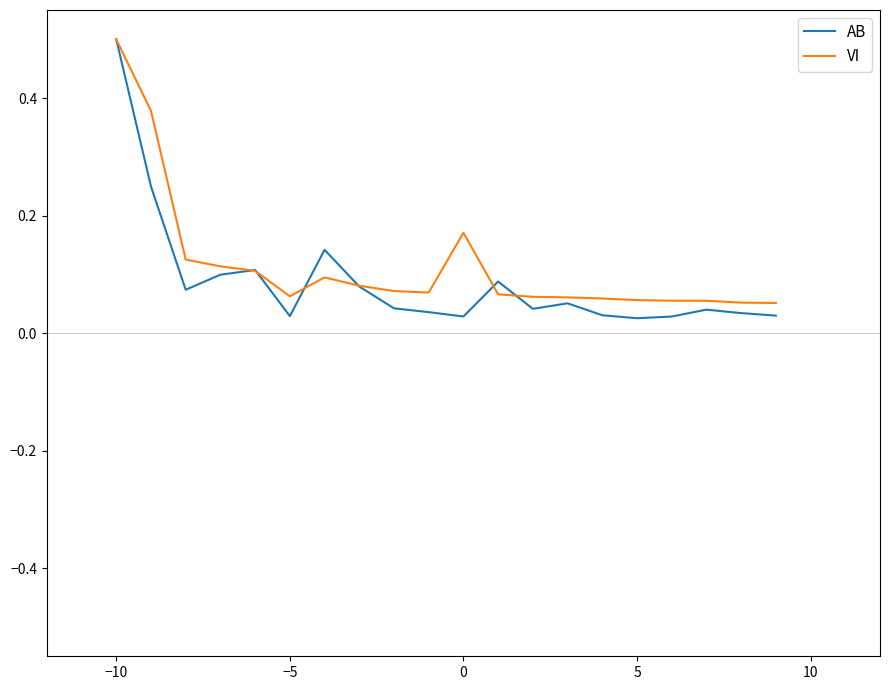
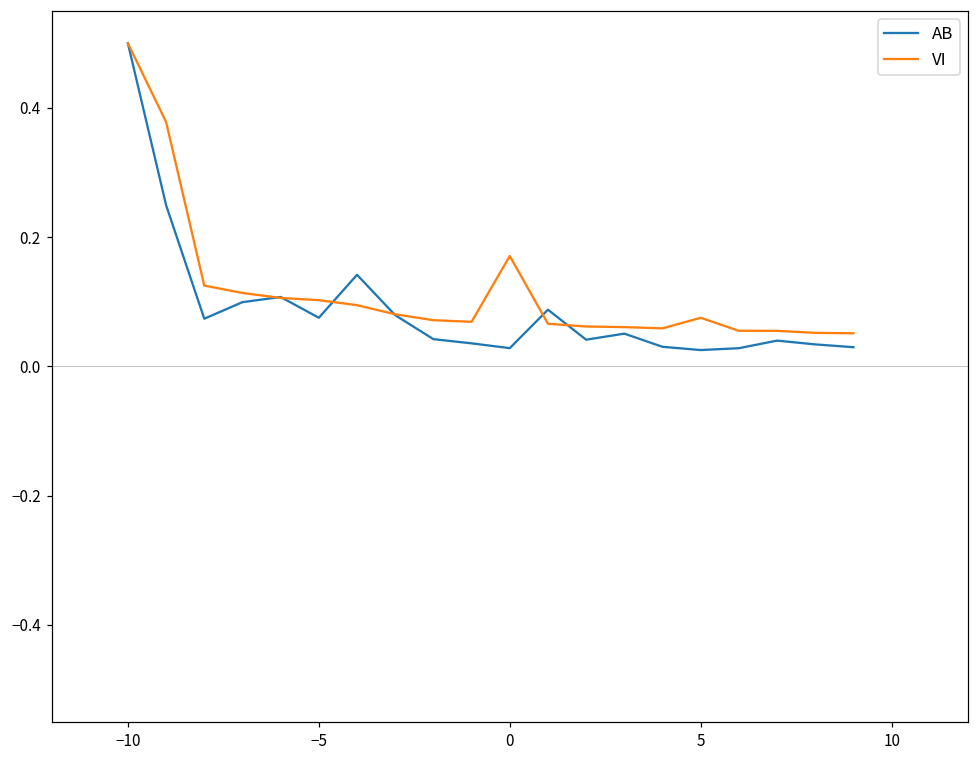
AB, −5: 0.03 -> 0.08
VI, −5: 0.06 -> 0.10
VI, 5: 0.06 -> 0.08
